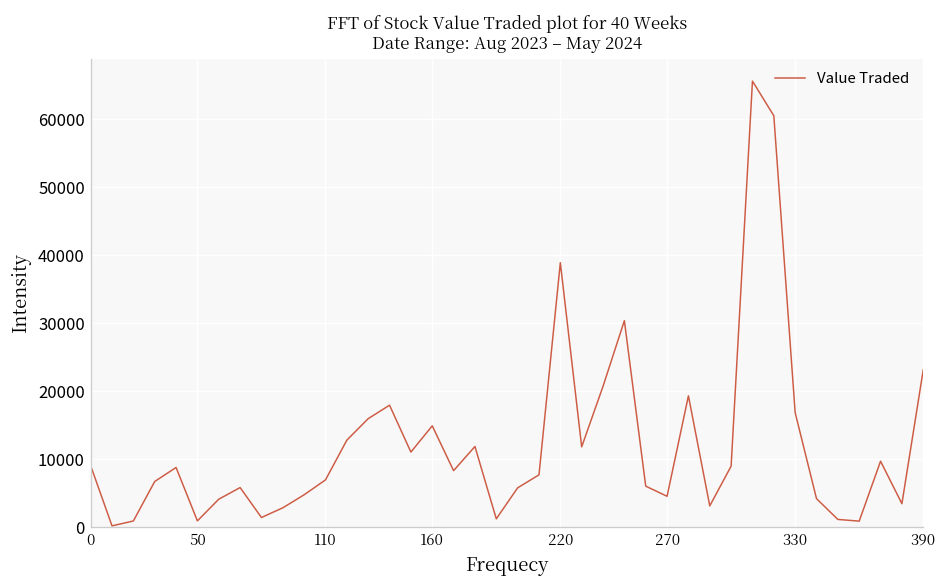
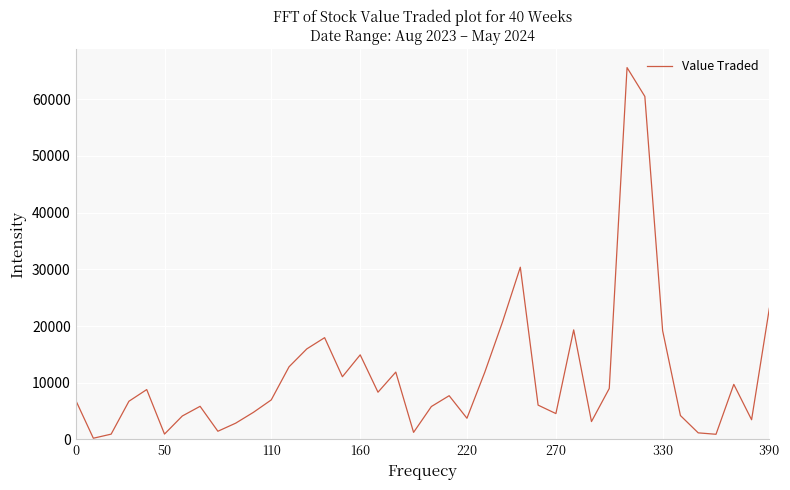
0: 9000 -> 7000
220: 39000 -> 4000
330: 17000 -> 19000
